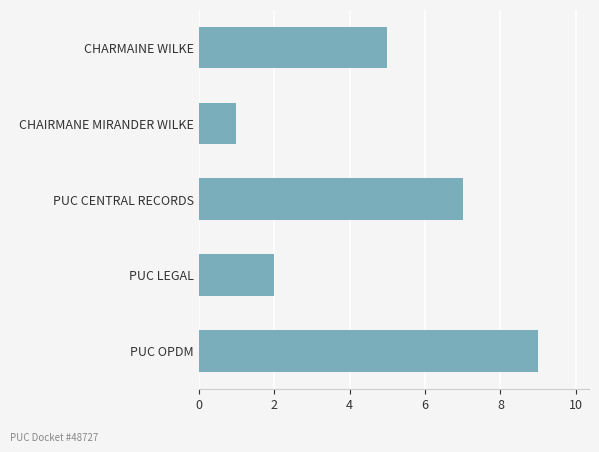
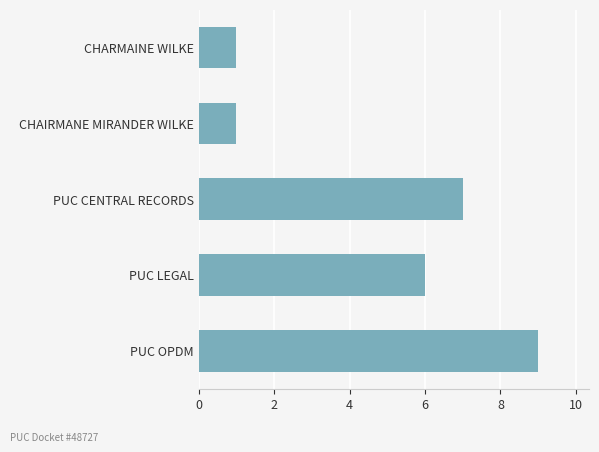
CHARMAINE WILKE: 5 -> 1
PUC LEGAL: 2 -> 6
